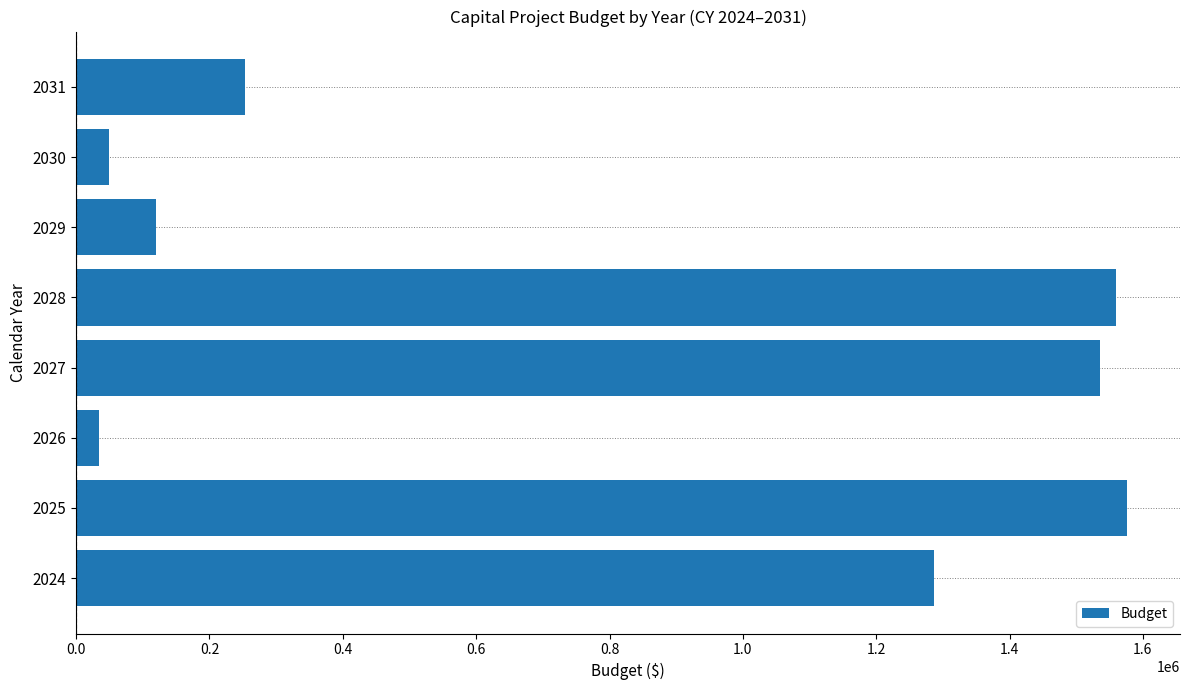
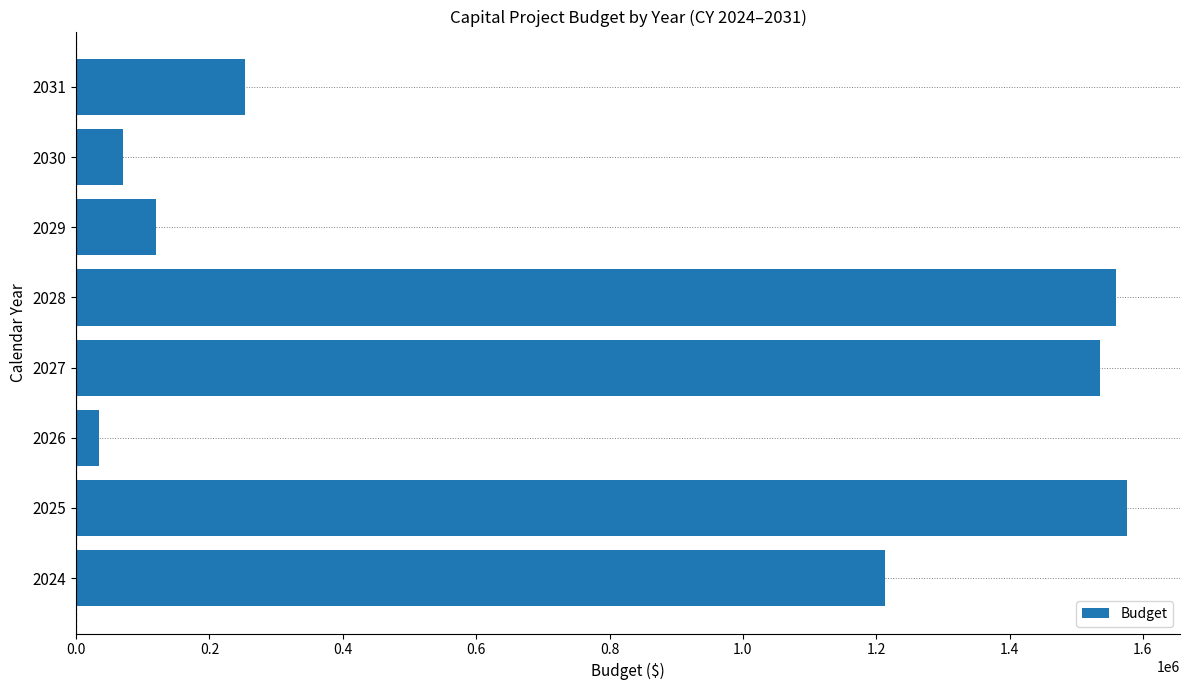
2030: 50000 -> 70000
2024: 1290000 -> 1210000
